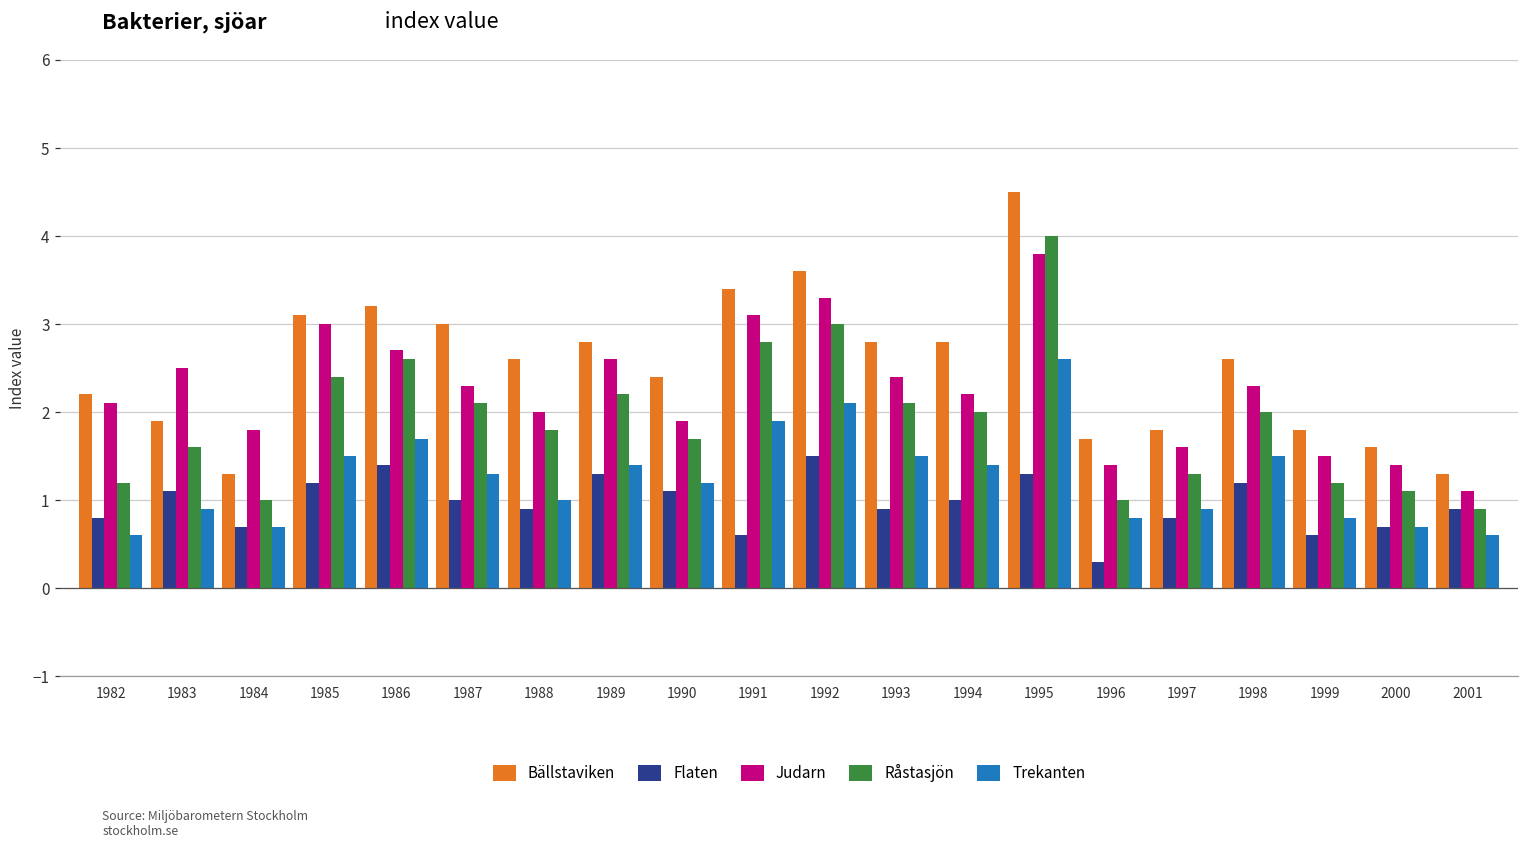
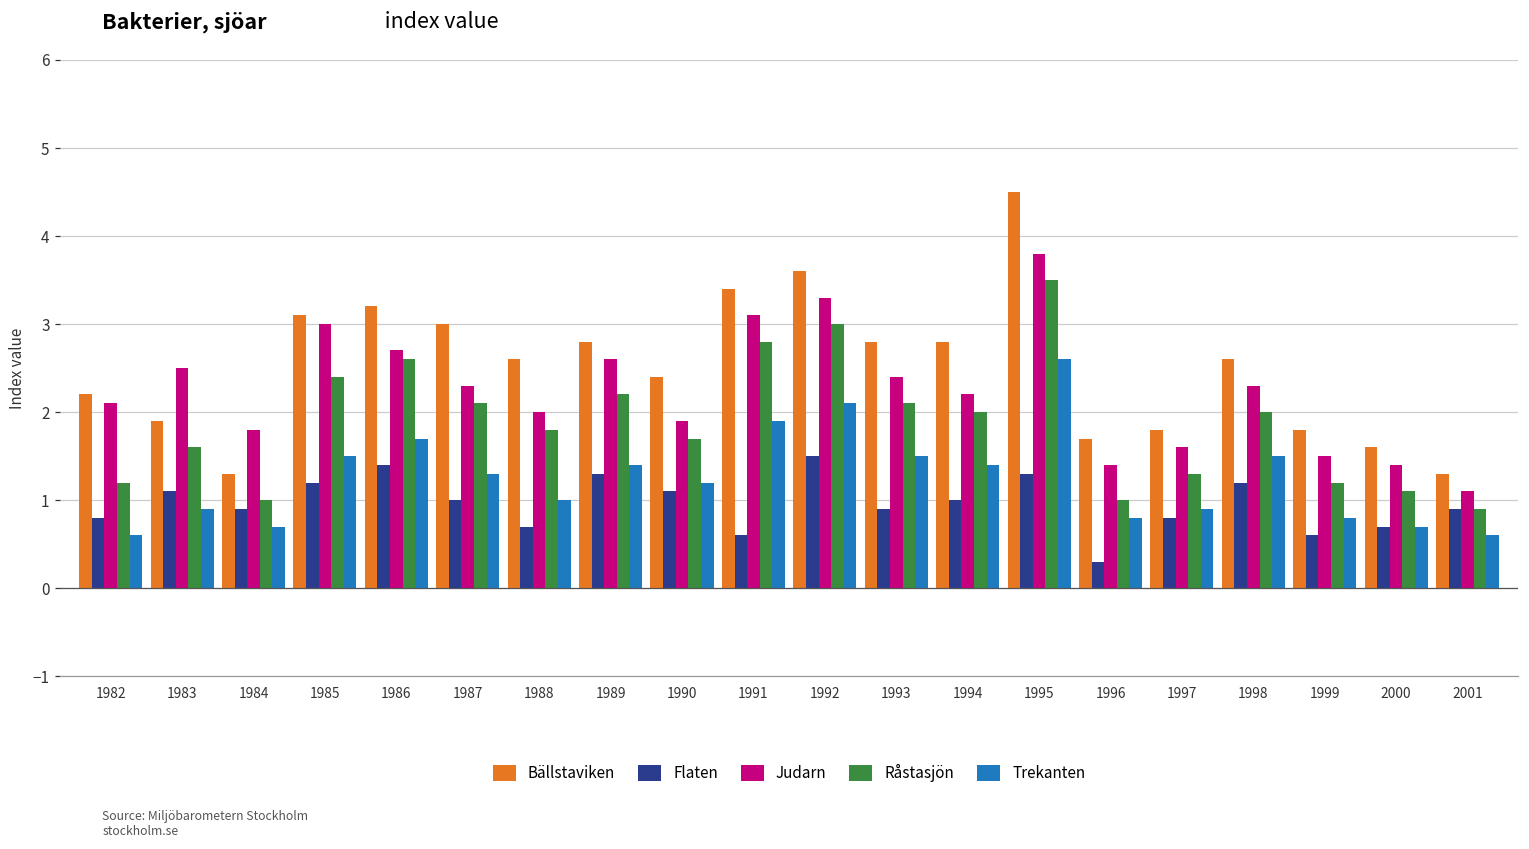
Flaten, 1984: 0.7 -> 0.9
Flaten, 1988: 0.9 -> 0.7
Råstasjön, 1995: 4.0 -> 3.5
